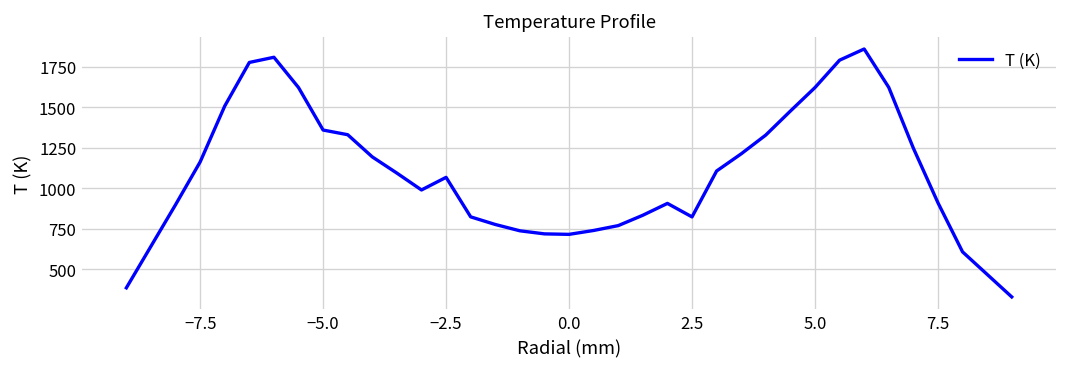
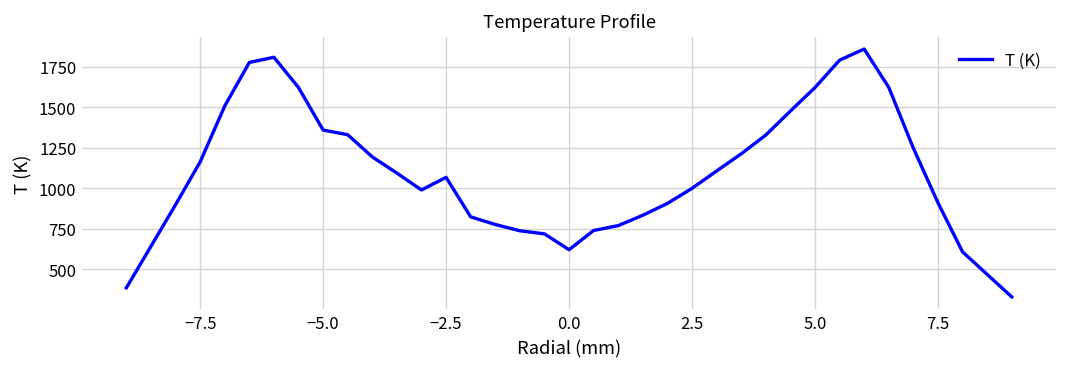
0.0: 720 -> 620
2.5: 820 -> 1000
